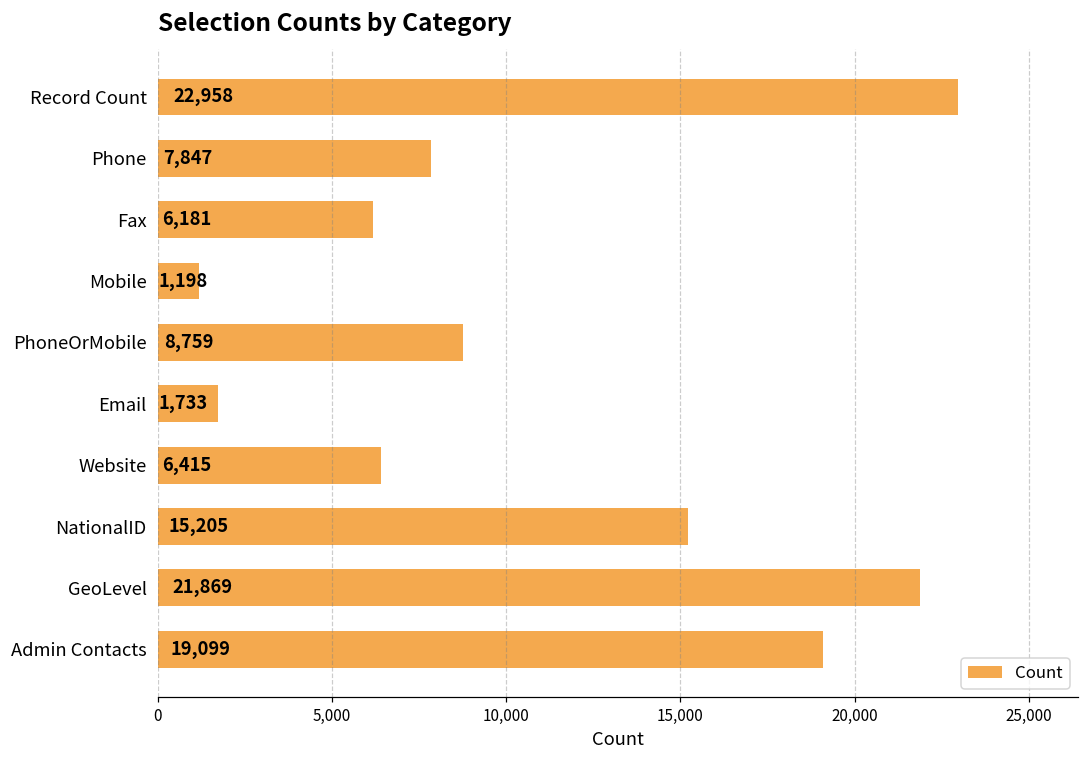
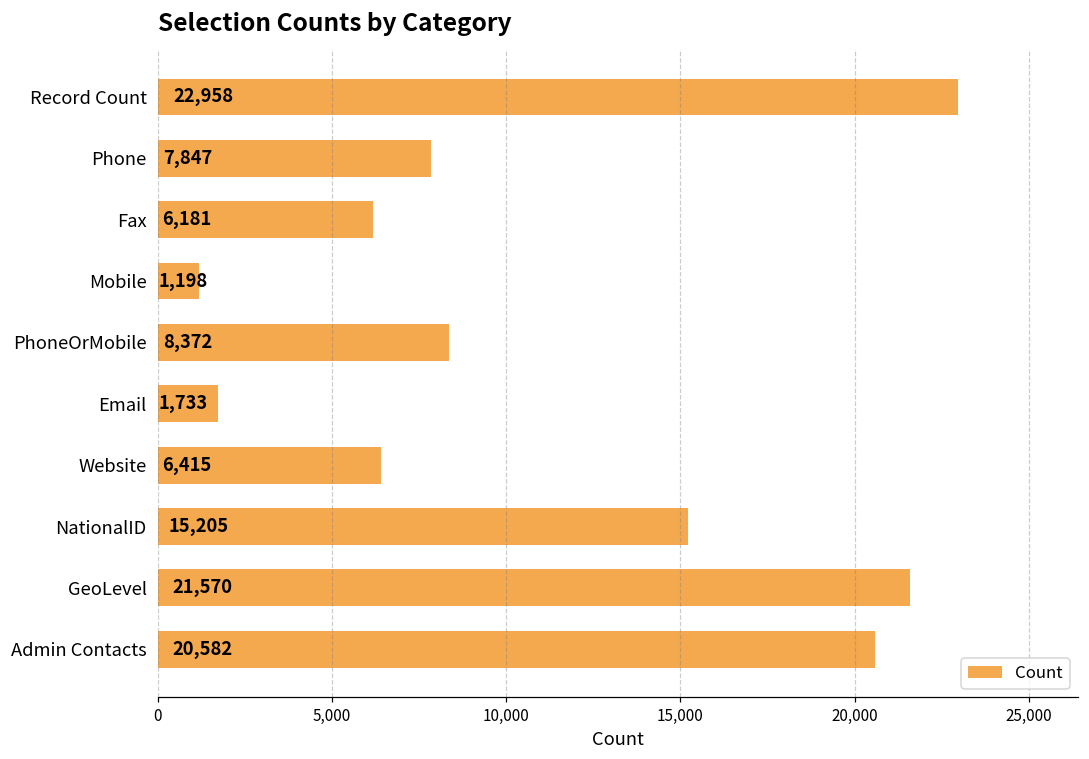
PhoneOrMobile: 8,759 -> 8,372
GeoLevel: 21,869 -> 21,570
Admin Contacts: 19,099 -> 20,582
